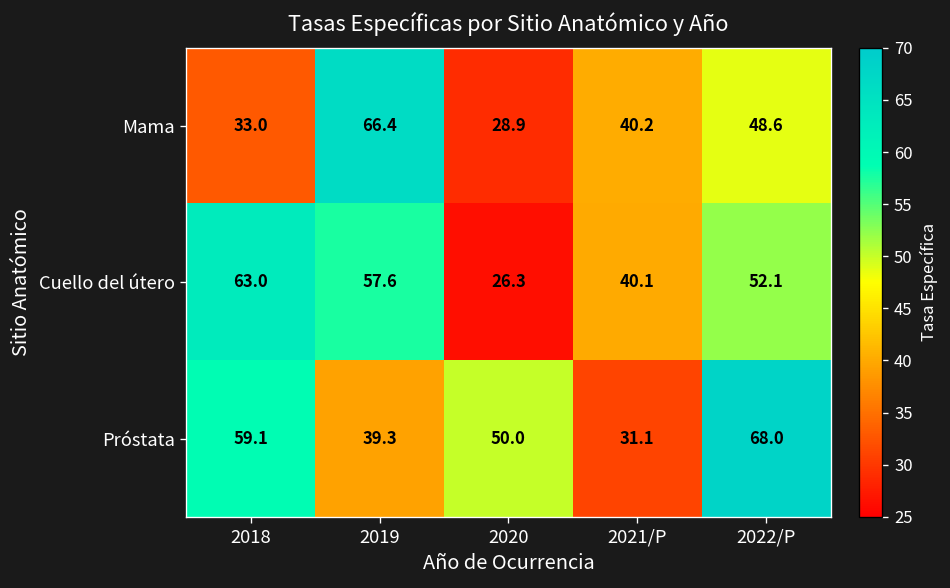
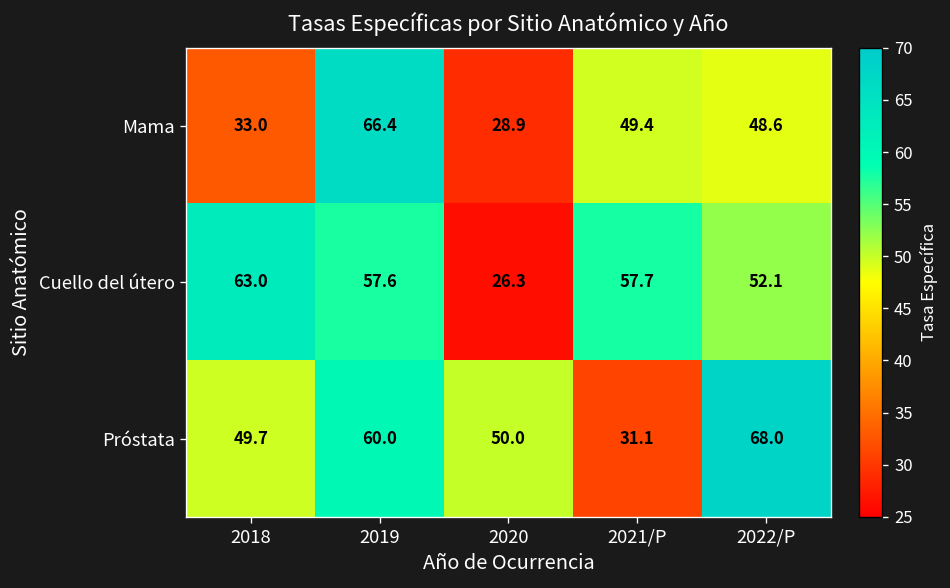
Mama, 2021/P: 40.2 -> 49.4
Cuello del útero, 2021/P: 40.1 -> 57.7
Próstata, 2018: 59.1 -> 49.7
Próstata, 2019: 39.3 -> 60.0
